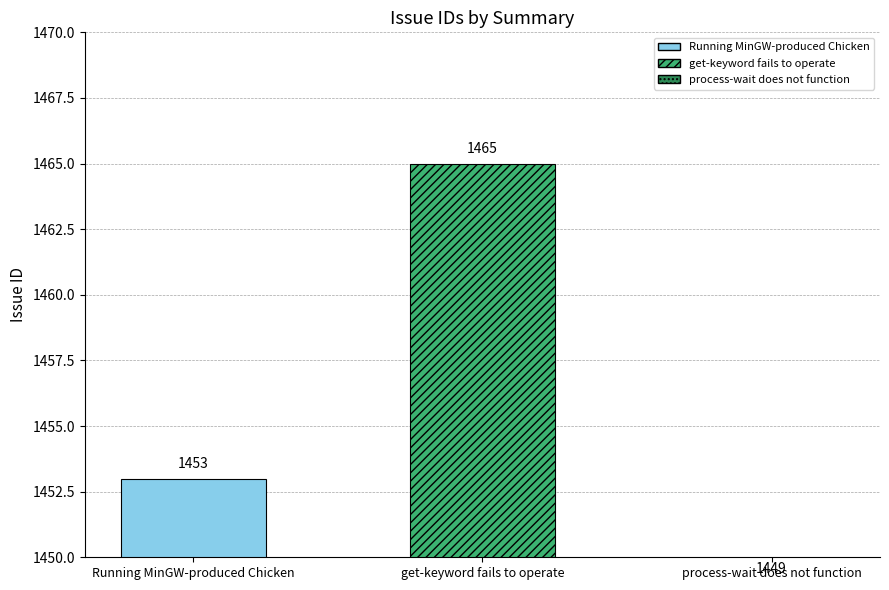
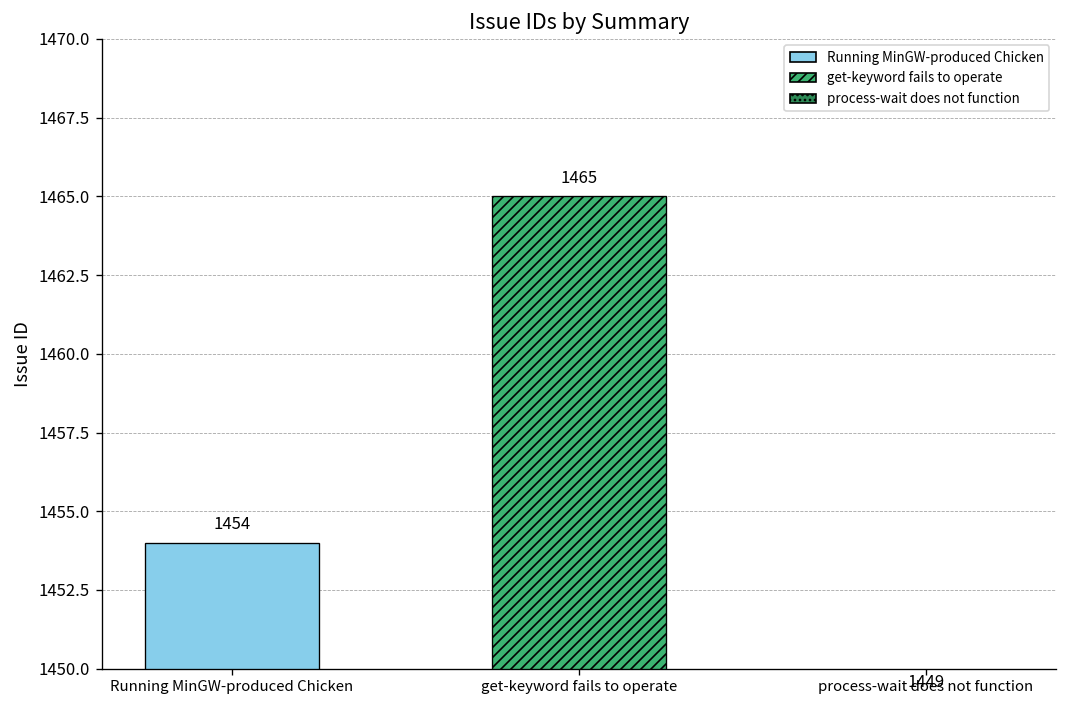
Running MinGW-produced Chicken: 1453 -> 1454
